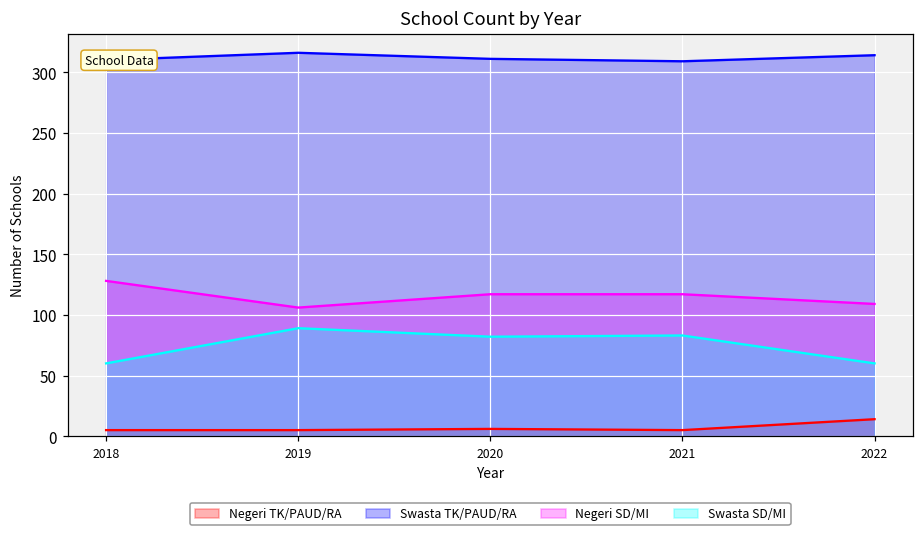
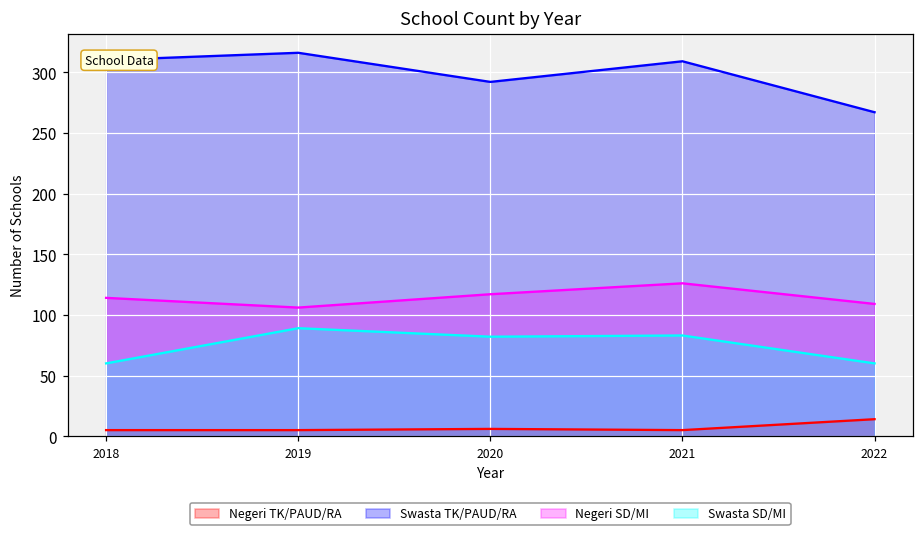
Negeri SD/MI, 2018: 128 -> 114
Swasta TK/PAUD/RA, 2020: 311 -> 292
Negeri SD/MI, 2021: 117 -> 126
Swasta TK/PAUD/RA, 2022: 314 -> 267
